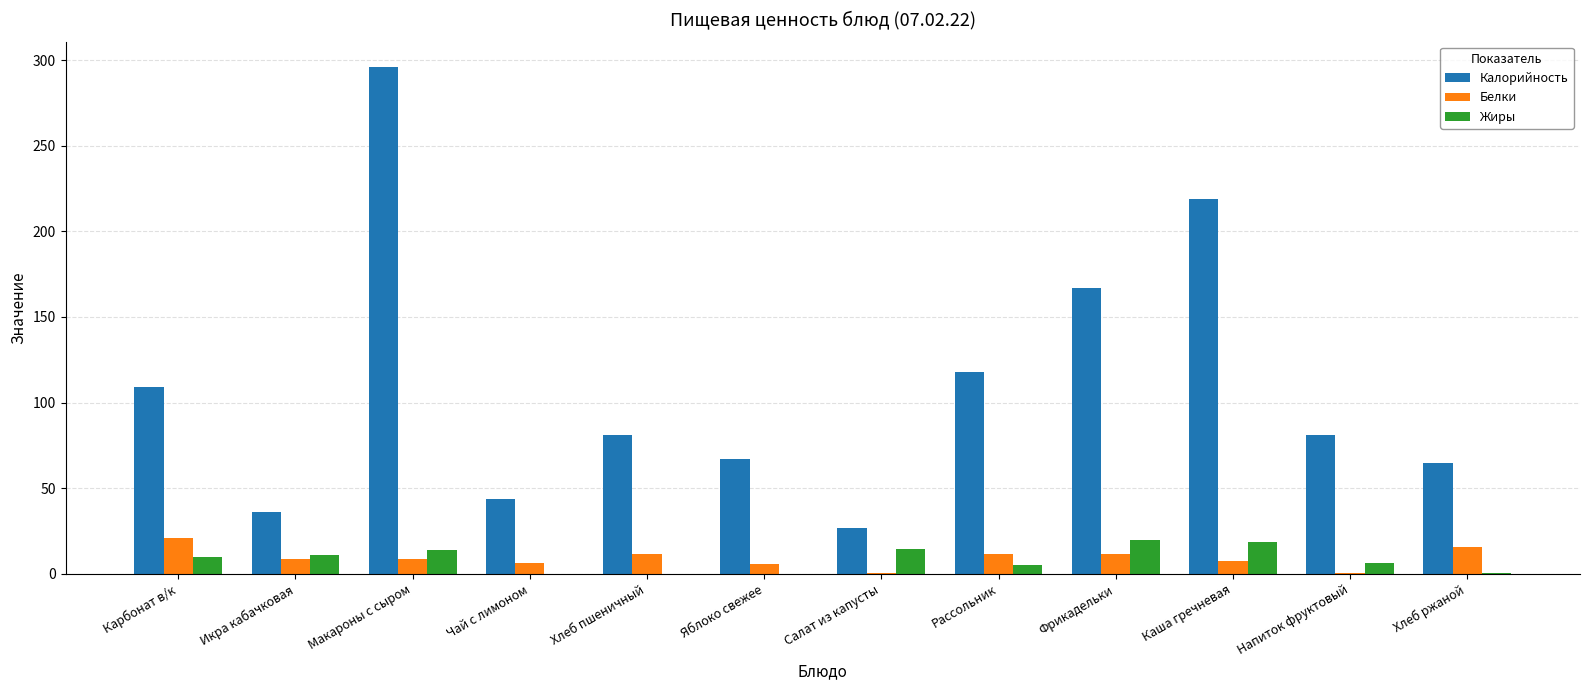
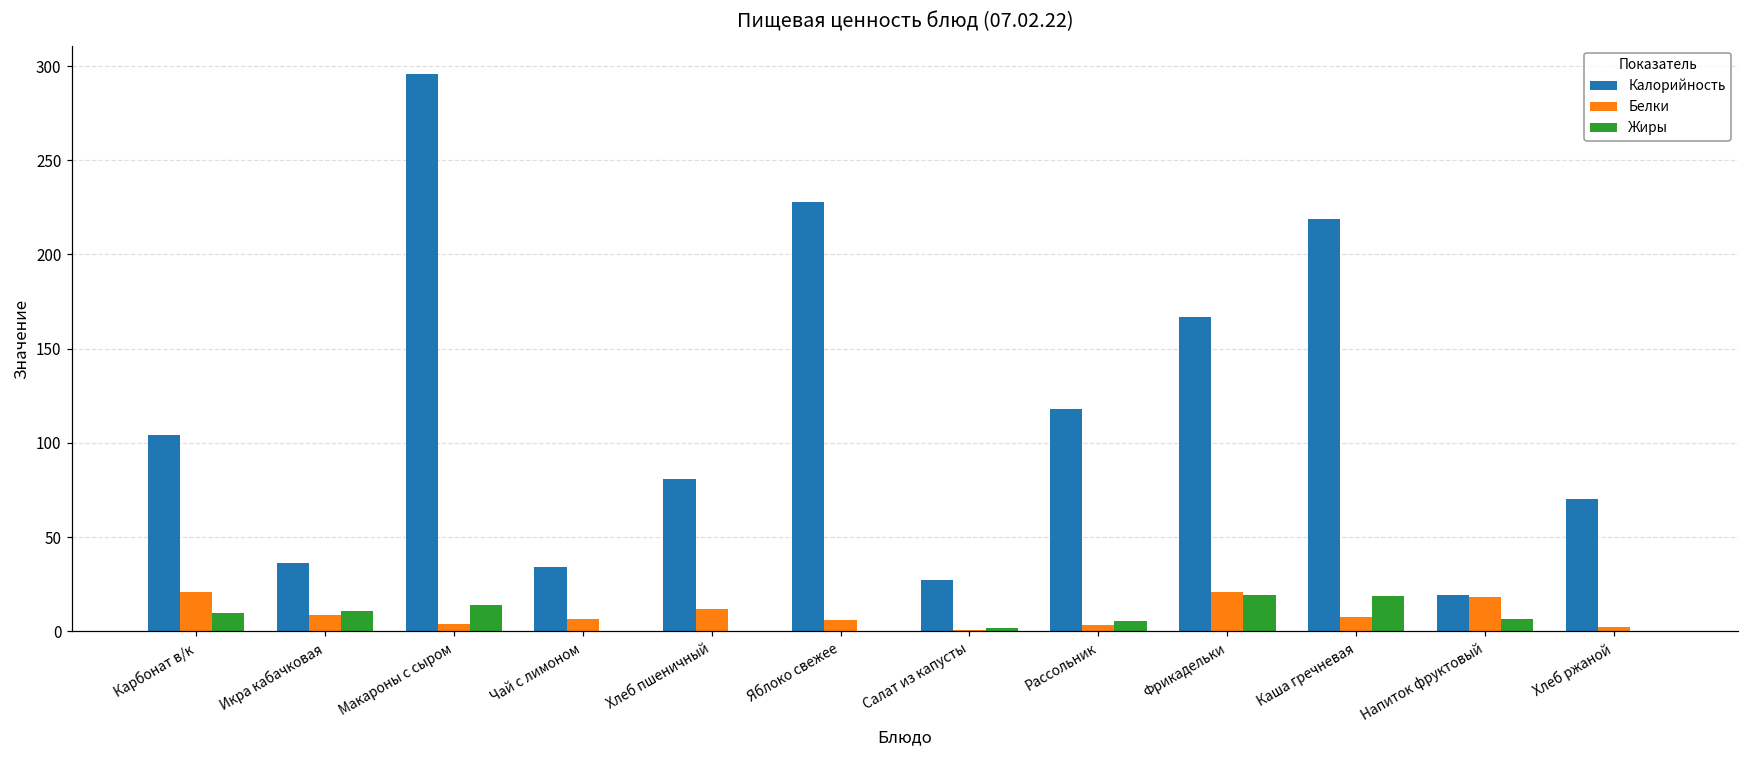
Калорийность, Карбонат в/к: 109 -> 104
Белки, Макароны с сыром: 9 -> 4
Калорийность, Чай с лимоном: 44 -> 34
Калорийность, Яблоко свежее: 67 -> 228
Жиры, Салат из капусты: 15 -> 2
Белки, Рассольник: 12 -> 3
Белки, Фрикадельки: 11 -> 21
Калорийность, Напиток фруктовый: 81 -> 19
Белки, Напиток фруктовый: 1 -> 18
Калорийность, Хлеб ржаной: 65 -> 70
Белки, Хлеб ржаной: 16 -> 2
